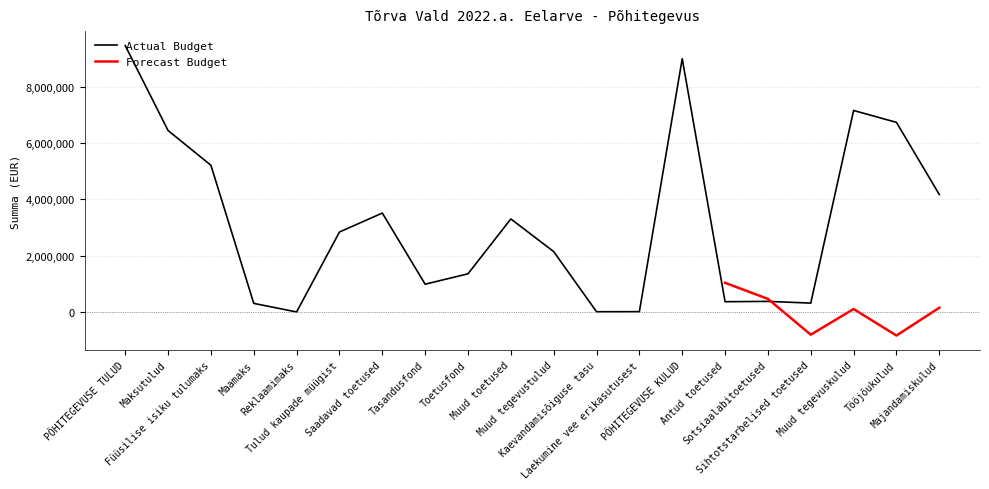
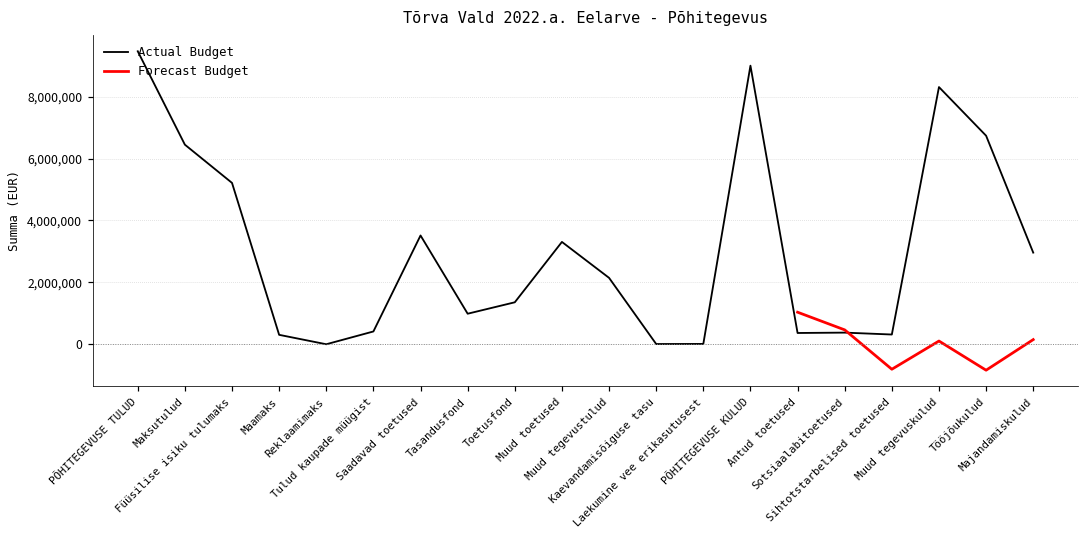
Actual Budget, Tulud kaupade müügist: 2,800,000 -> 400,000
Actual Budget, Muud tegevuskulud: 7,200,000 -> 8,300,000
Actual Budget, Majandamiskulud: 4,200,000 -> 3,000,000
